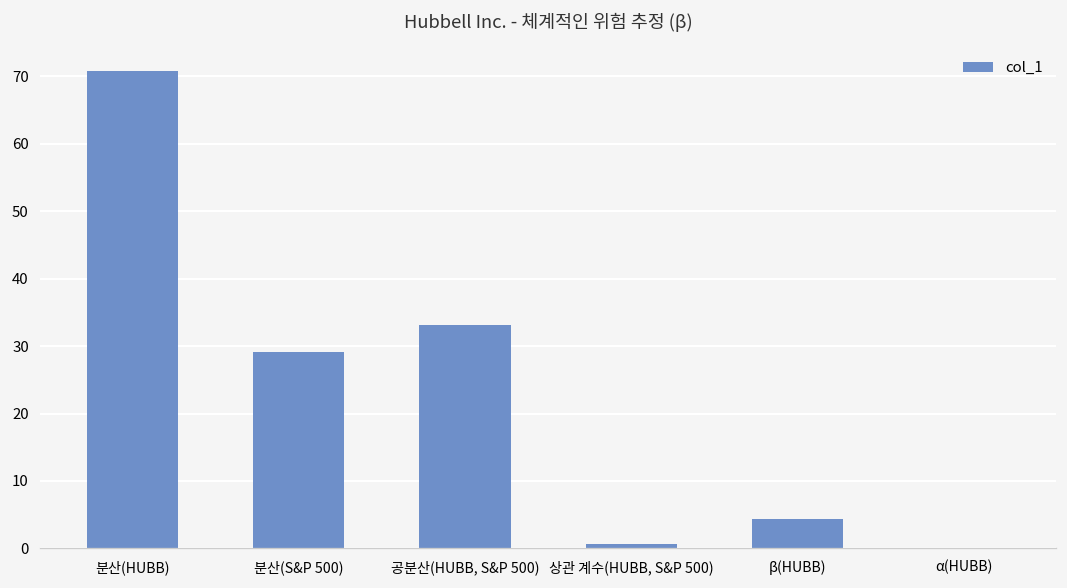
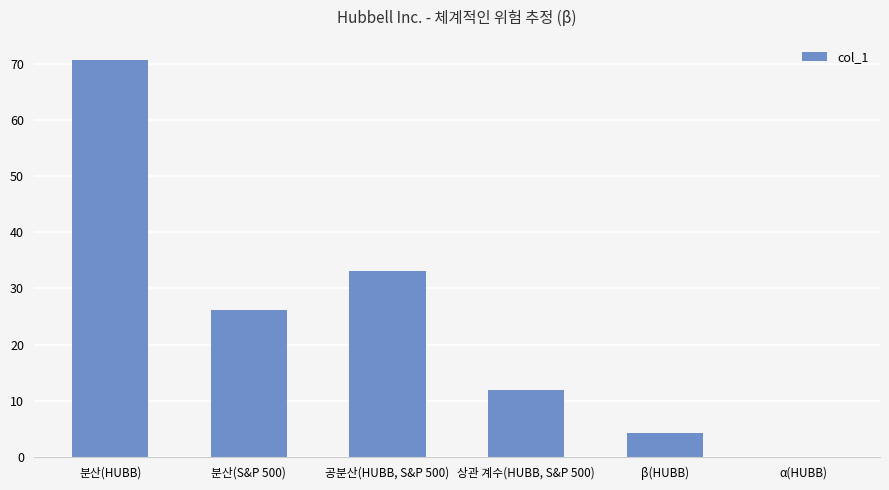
분산(S&P 500): 29 -> 26
상관 계수(HUBB, S&P 500): 1 -> 12
